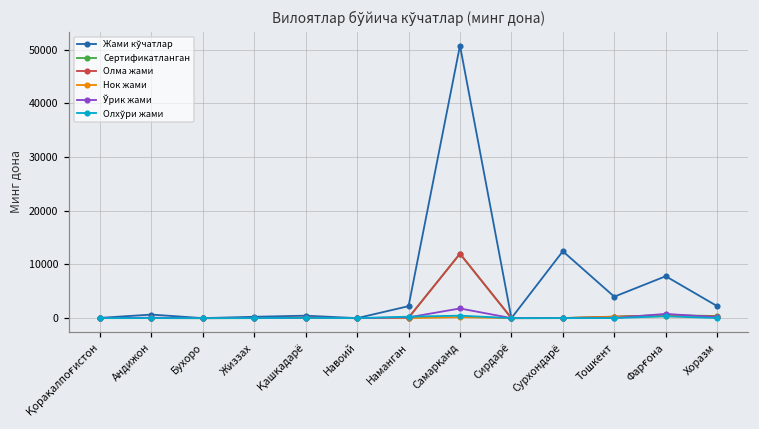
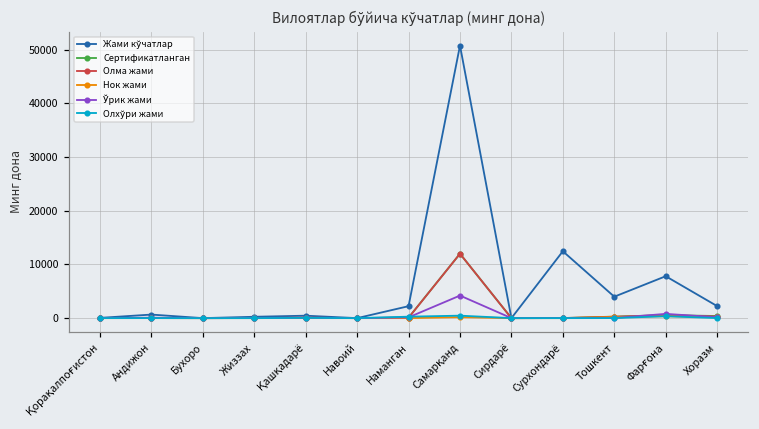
Ўрик жами, Самарқанд: 2000 -> 4000
